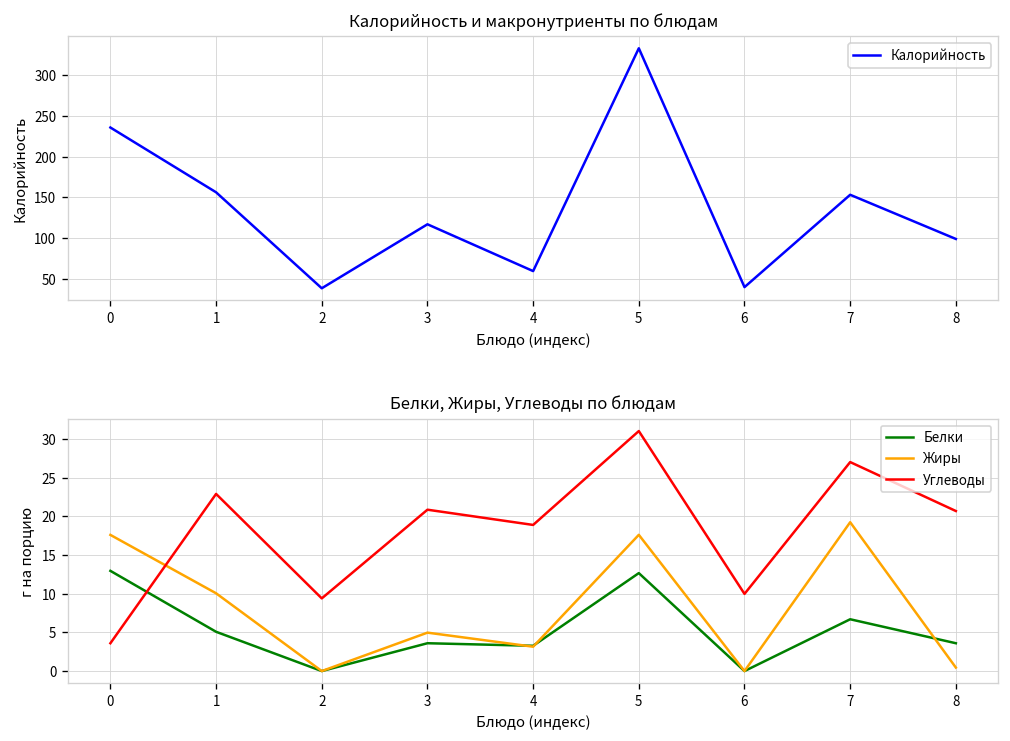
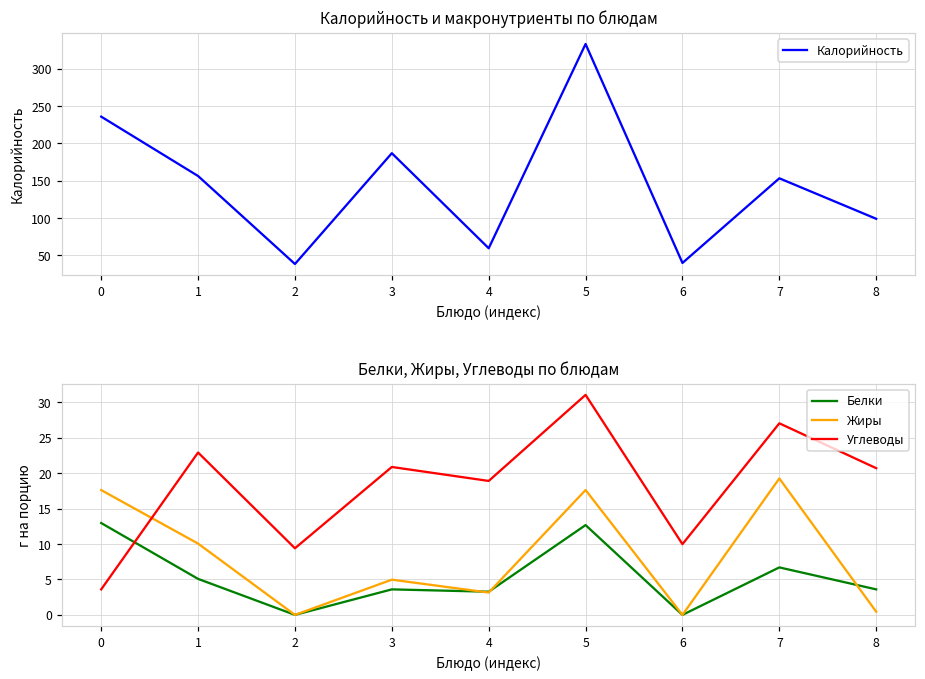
Калорийность и макронутриенты по блюдам, 3: 120 -> 190
